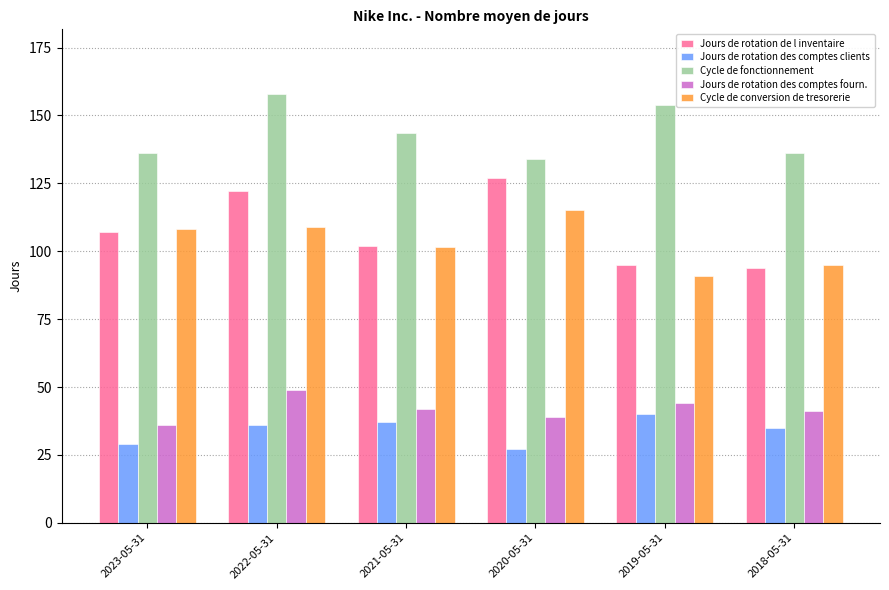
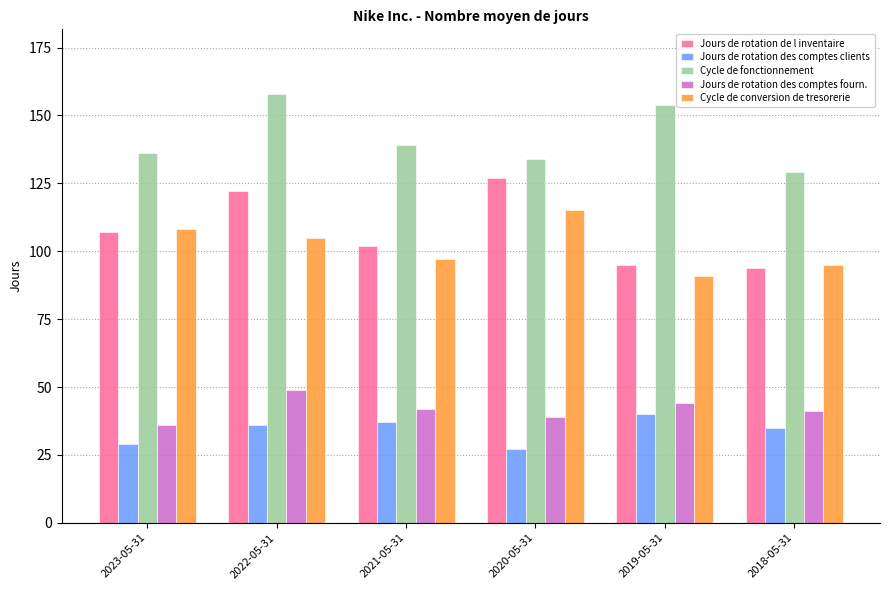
Cycle de conversion de tresorerie, 2022-05-31: 109 -> 105
Cycle de fonctionnement, 2021-05-31: 144 -> 139
Cycle de conversion de tresorerie, 2021-05-31: 102 -> 97
Cycle de fonctionnement, 2018-05-31: 136 -> 129
